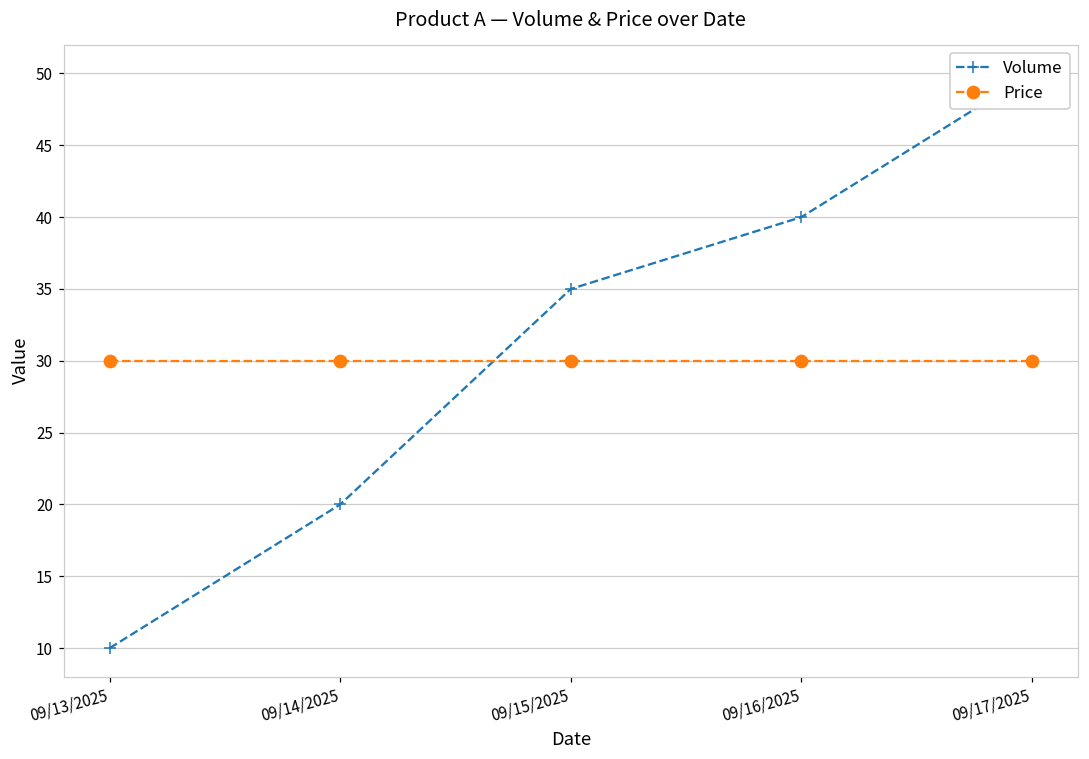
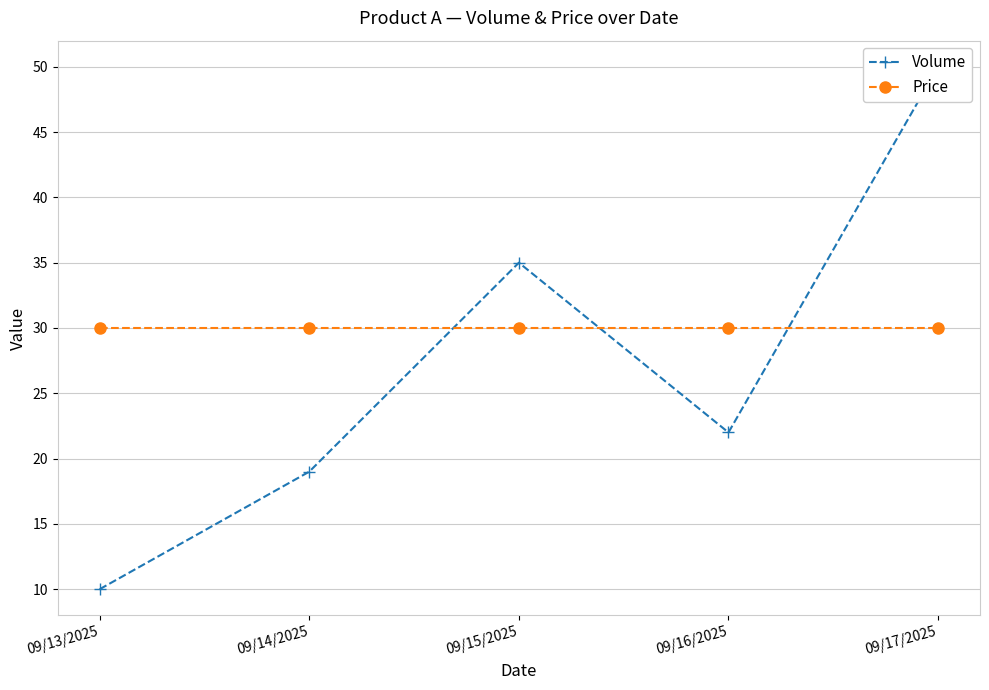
Volume, 09/14/2025: 20 -> 19
Volume, 09/16/2025: 40 -> 22
